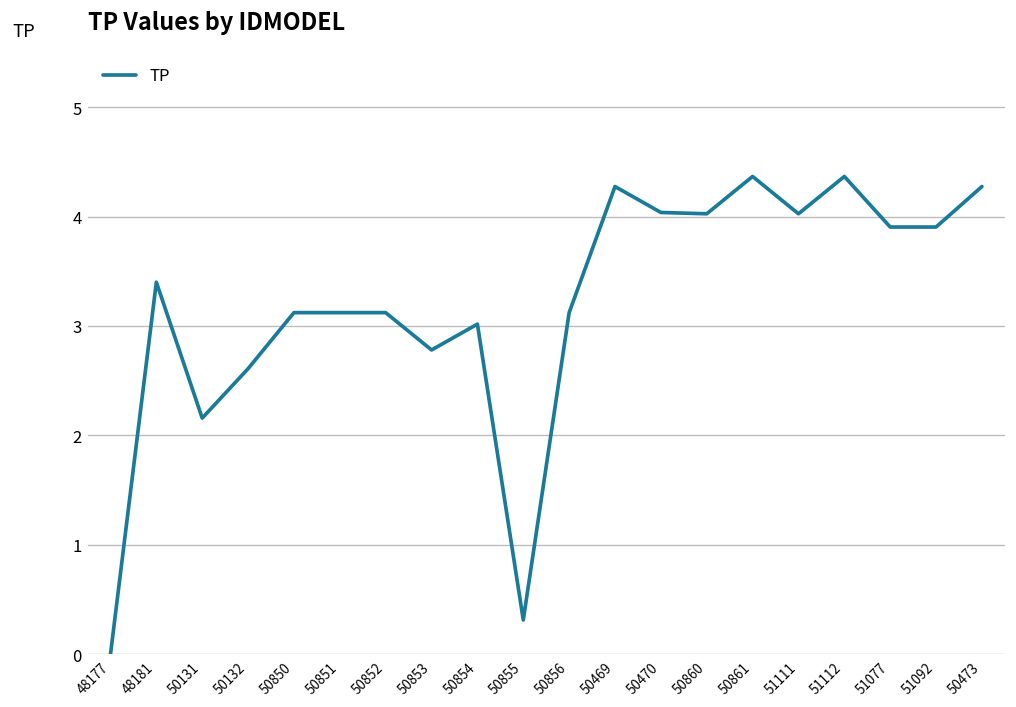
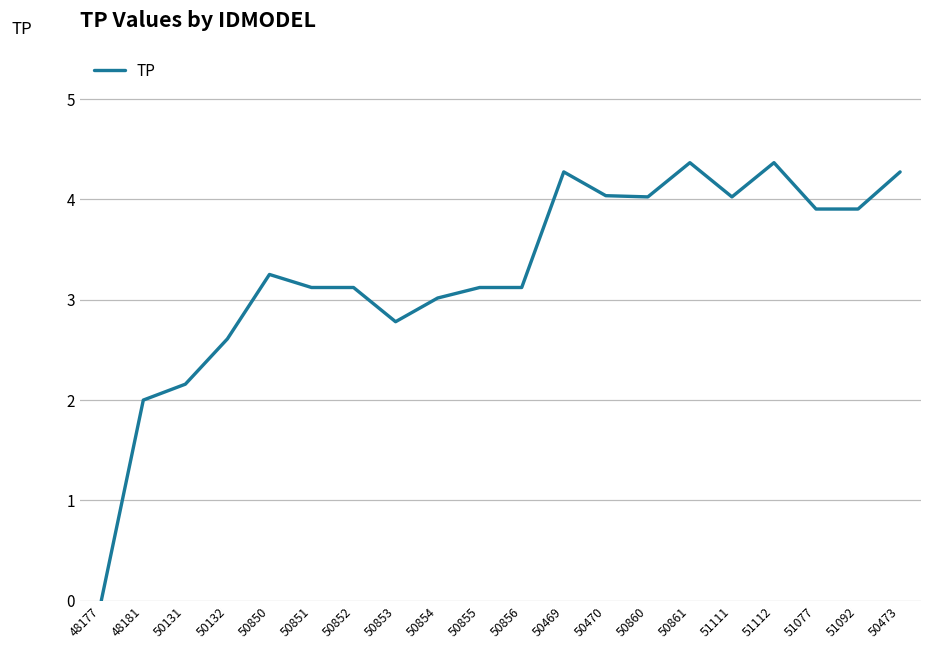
48181: 3.4 -> 2.0
50850: 3.1 -> 3.3
50855: 0.3 -> 3.1
